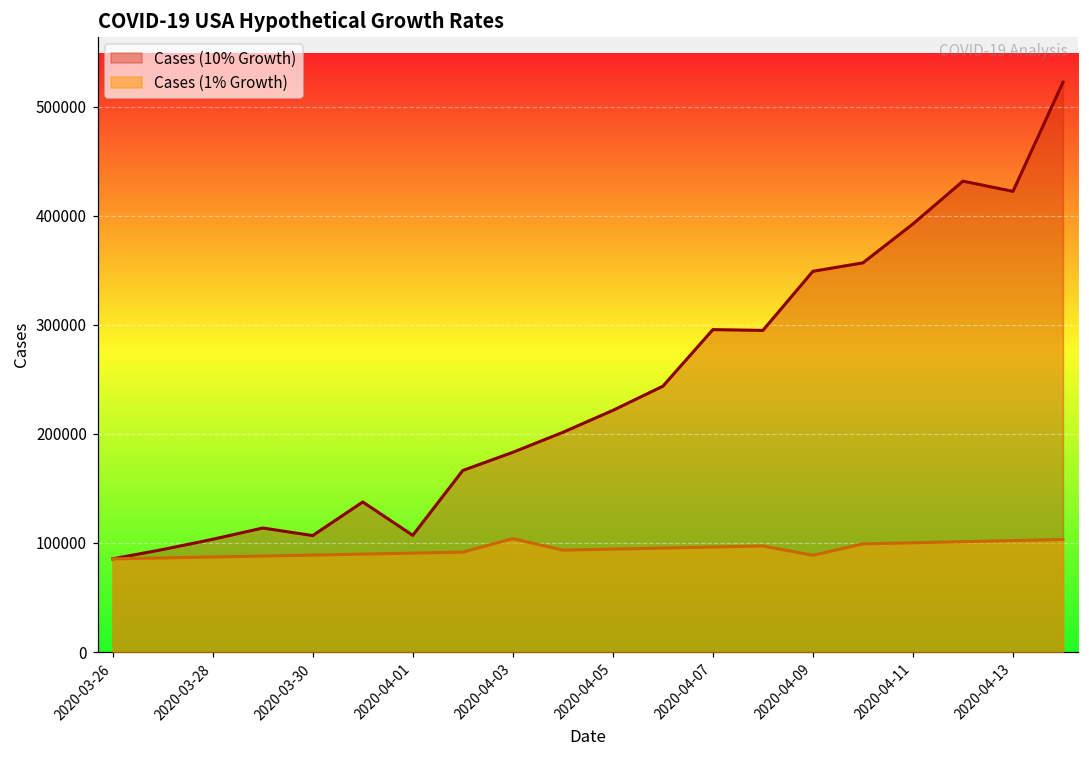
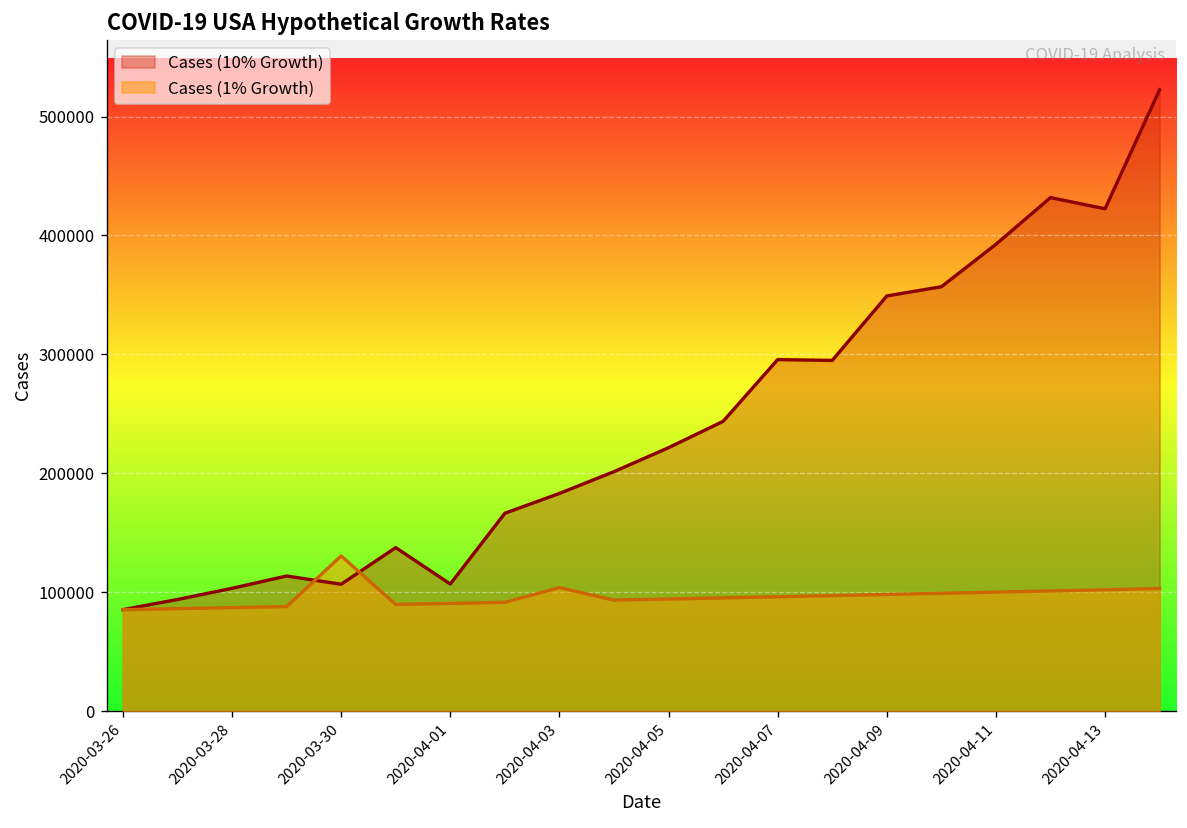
Cases (1% Growth), 2020-03-30: 90000 -> 130000
Cases (1% Growth), 2020-04-09: 90000 -> 100000
